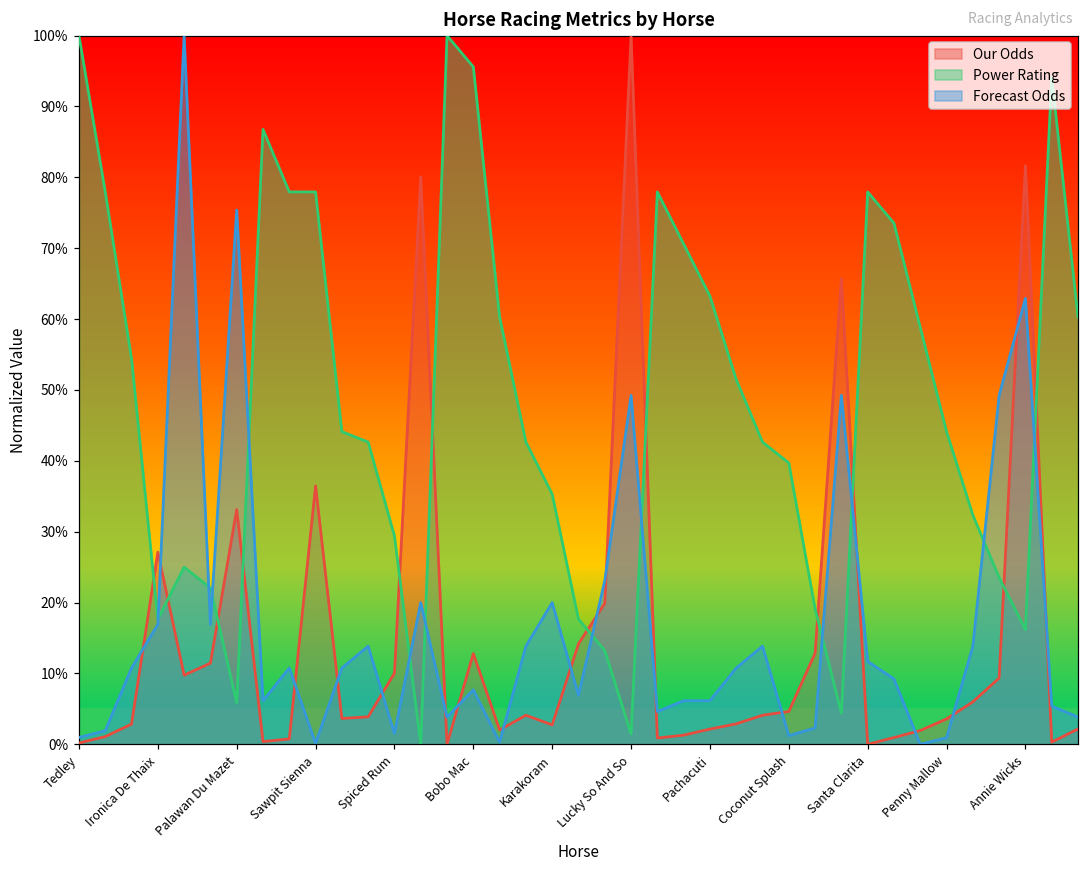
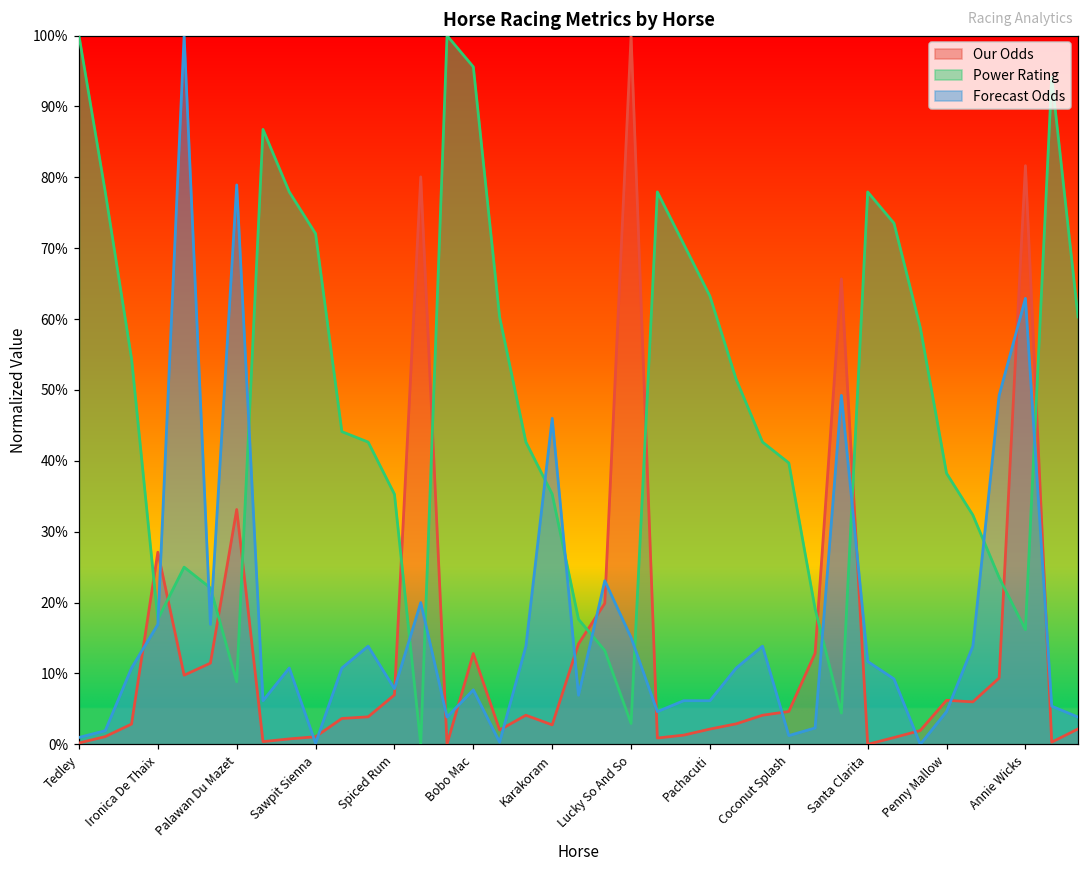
Power Rating, Palawan Du Mazet: 6% -> 9%
Forecast Odds, Palawan Du Mazet: 75% -> 79%
Our Odds, Sawpit Sienna: 36% -> 1%
Power Rating, Sawpit Sienna: 78% -> 72%
Our Odds, Spiced Rum: 10% -> 7%
Power Rating, Spiced Rum: 29% -> 35%
Forecast Odds, Spiced Rum: 2% -> 8%
Forecast Odds, Karakoram: 20% -> 46%
Power Rating, Lucky So And So: 1% -> 3%
Forecast Odds, Lucky So And So: 49% -> 15%
Our Odds, Penny Mallow: 4% -> 6%
Power Rating, Penny Mallow: 44% -> 38%
Forecast Odds, Penny Mallow: 1% -> 5%
